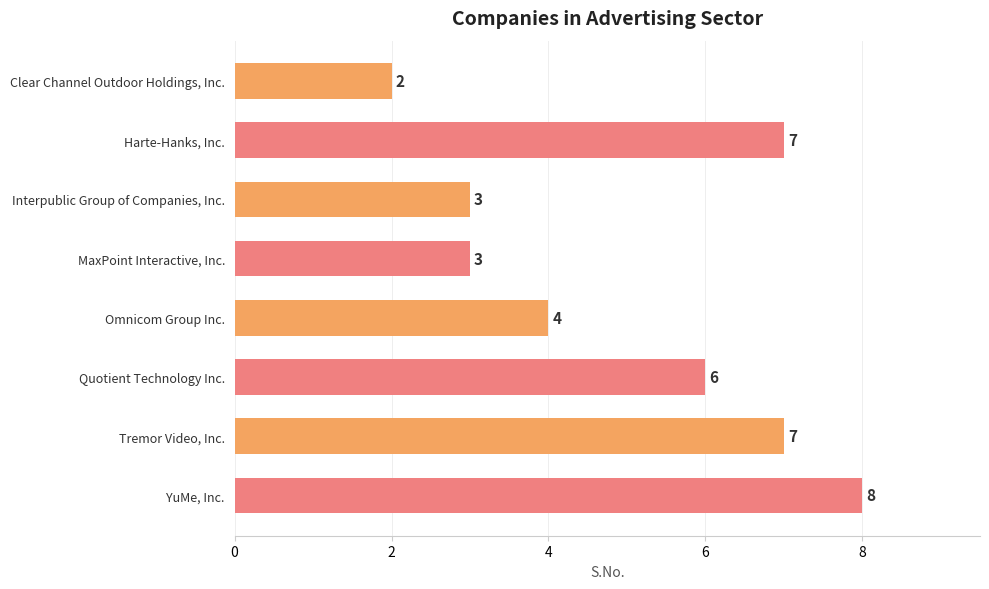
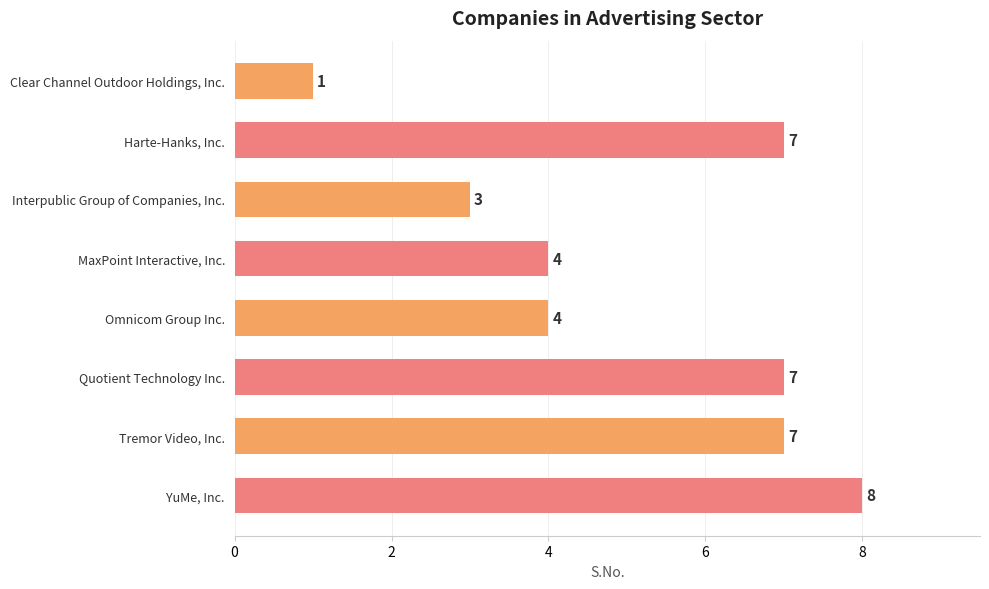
Clear Channel Outdoor Holdings, Inc.: 2 -> 1
MaxPoint Interactive, Inc.: 3 -> 4
Quotient Technology Inc.: 6 -> 7
